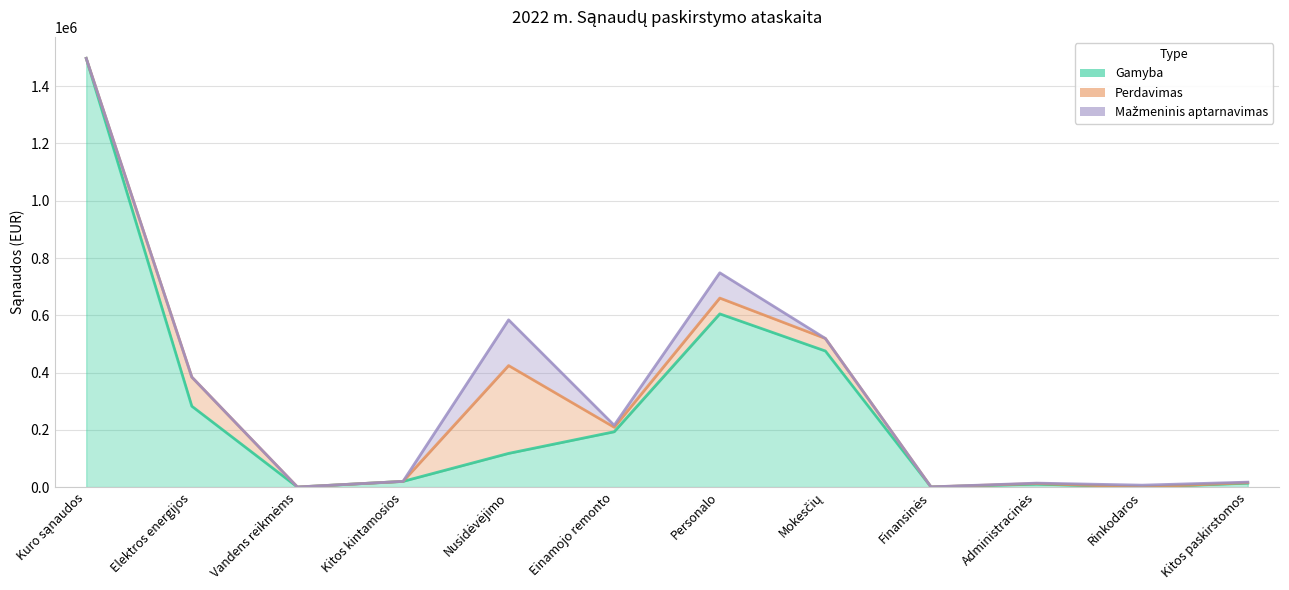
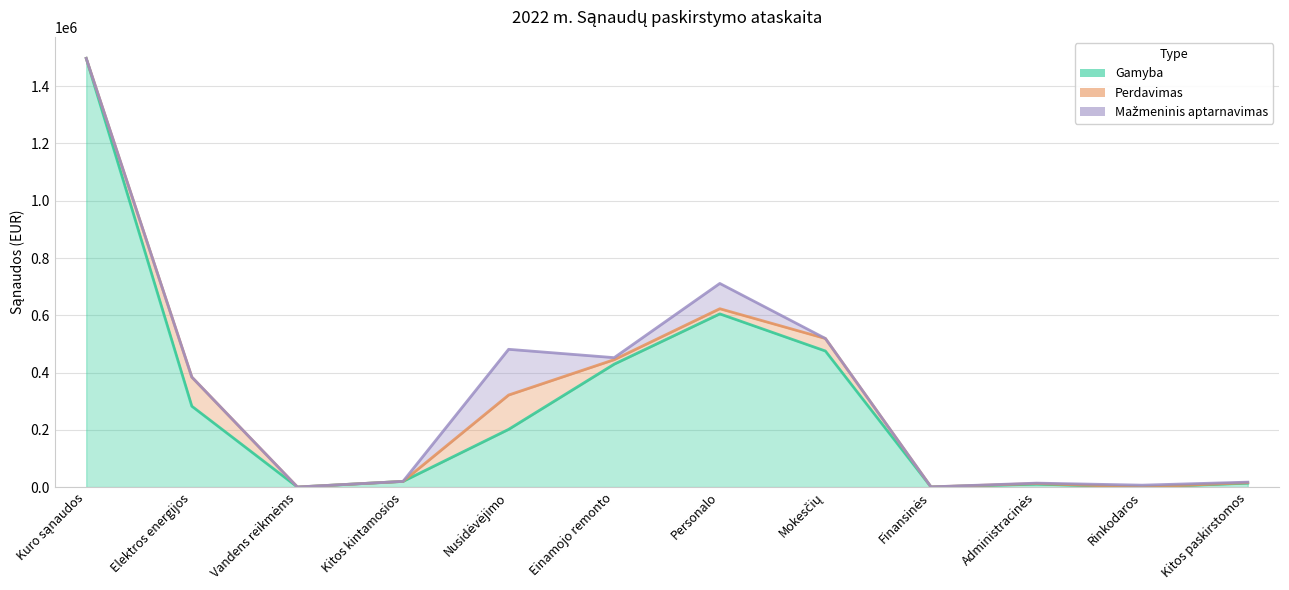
Gamyba, Nusidėvėjimo: 120000 -> 200000
Perdavimas, Nusidėvėjimo: 310000 -> 120000
Gamyba, Einamojo remonto: 190000 -> 430000
Perdavimas, Personalo: 60000 -> 20000
